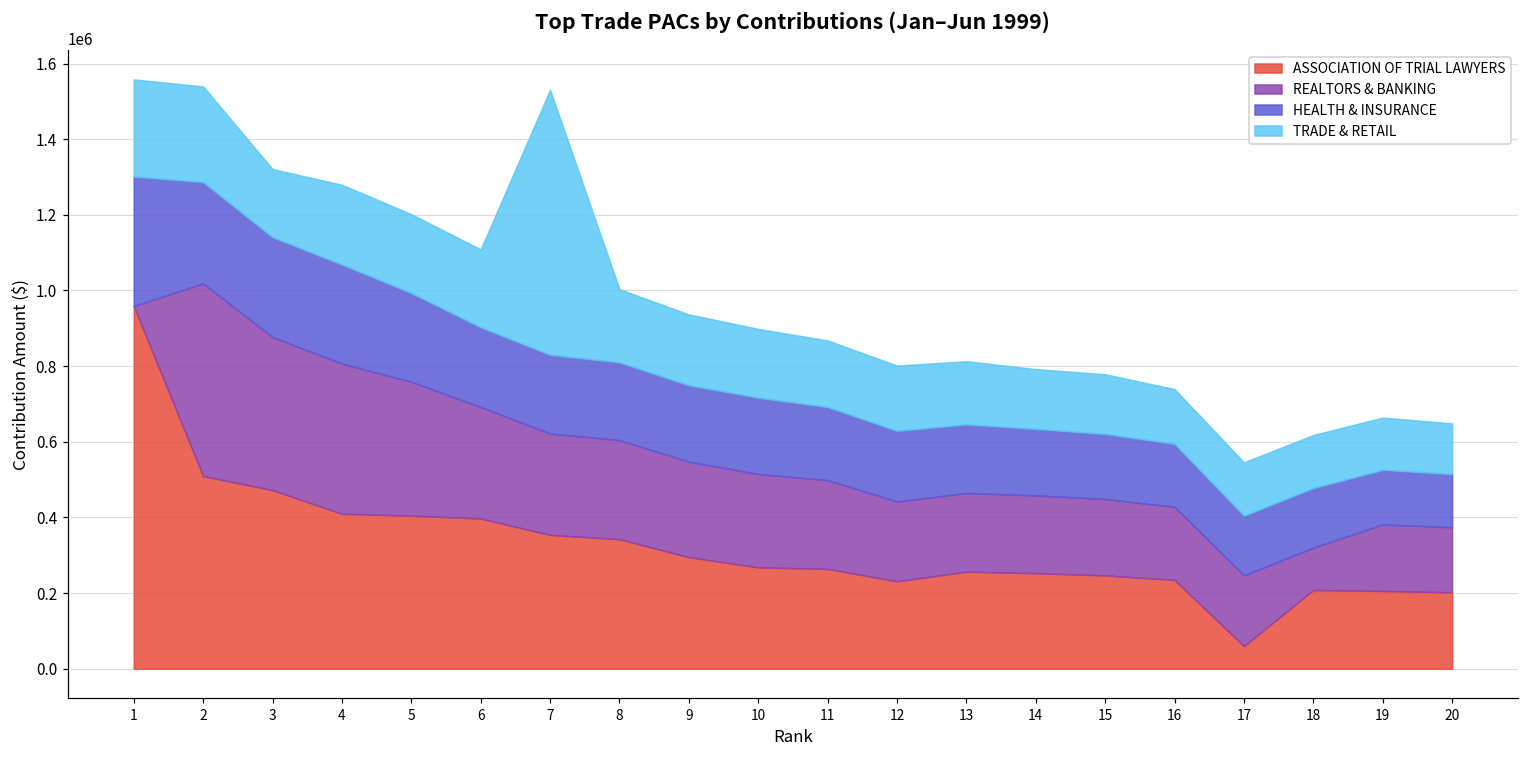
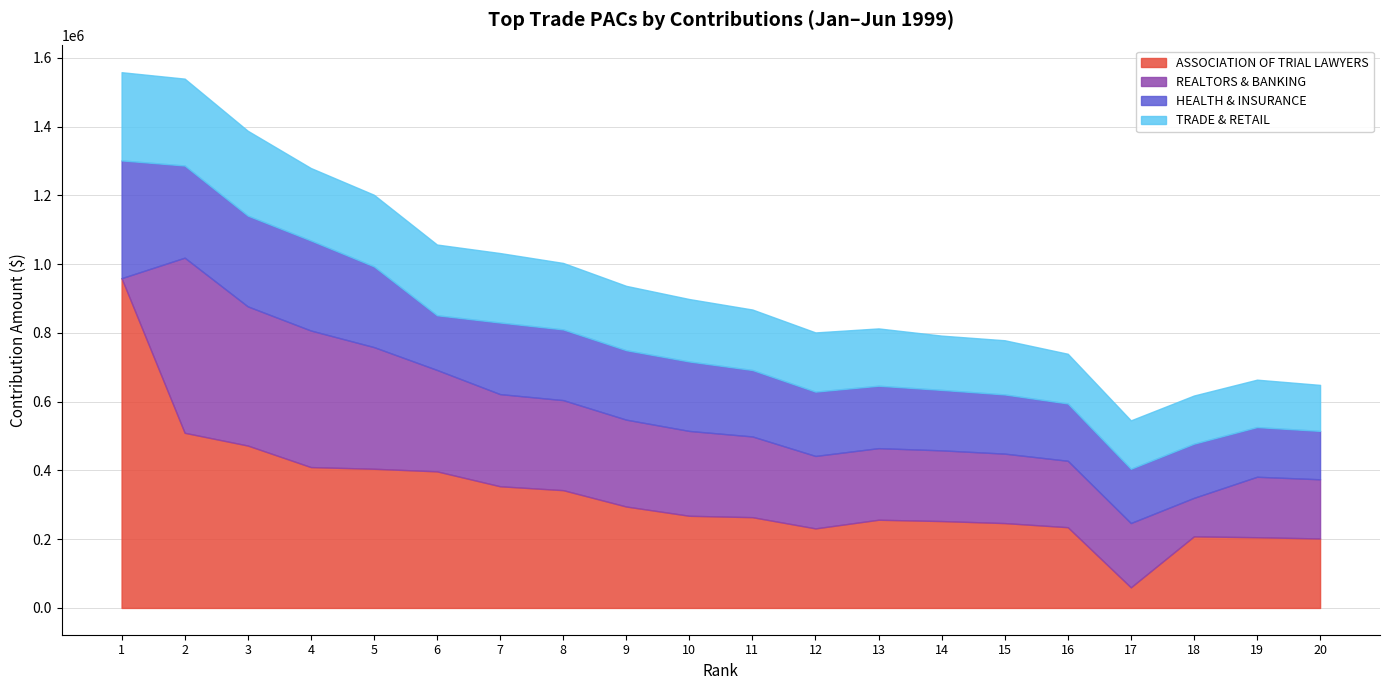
TRADE & RETAIL, 3: 180000 -> 250000
HEALTH & INSURANCE, 6: 210000 -> 160000
TRADE & RETAIL, 7: 700000 -> 200000
